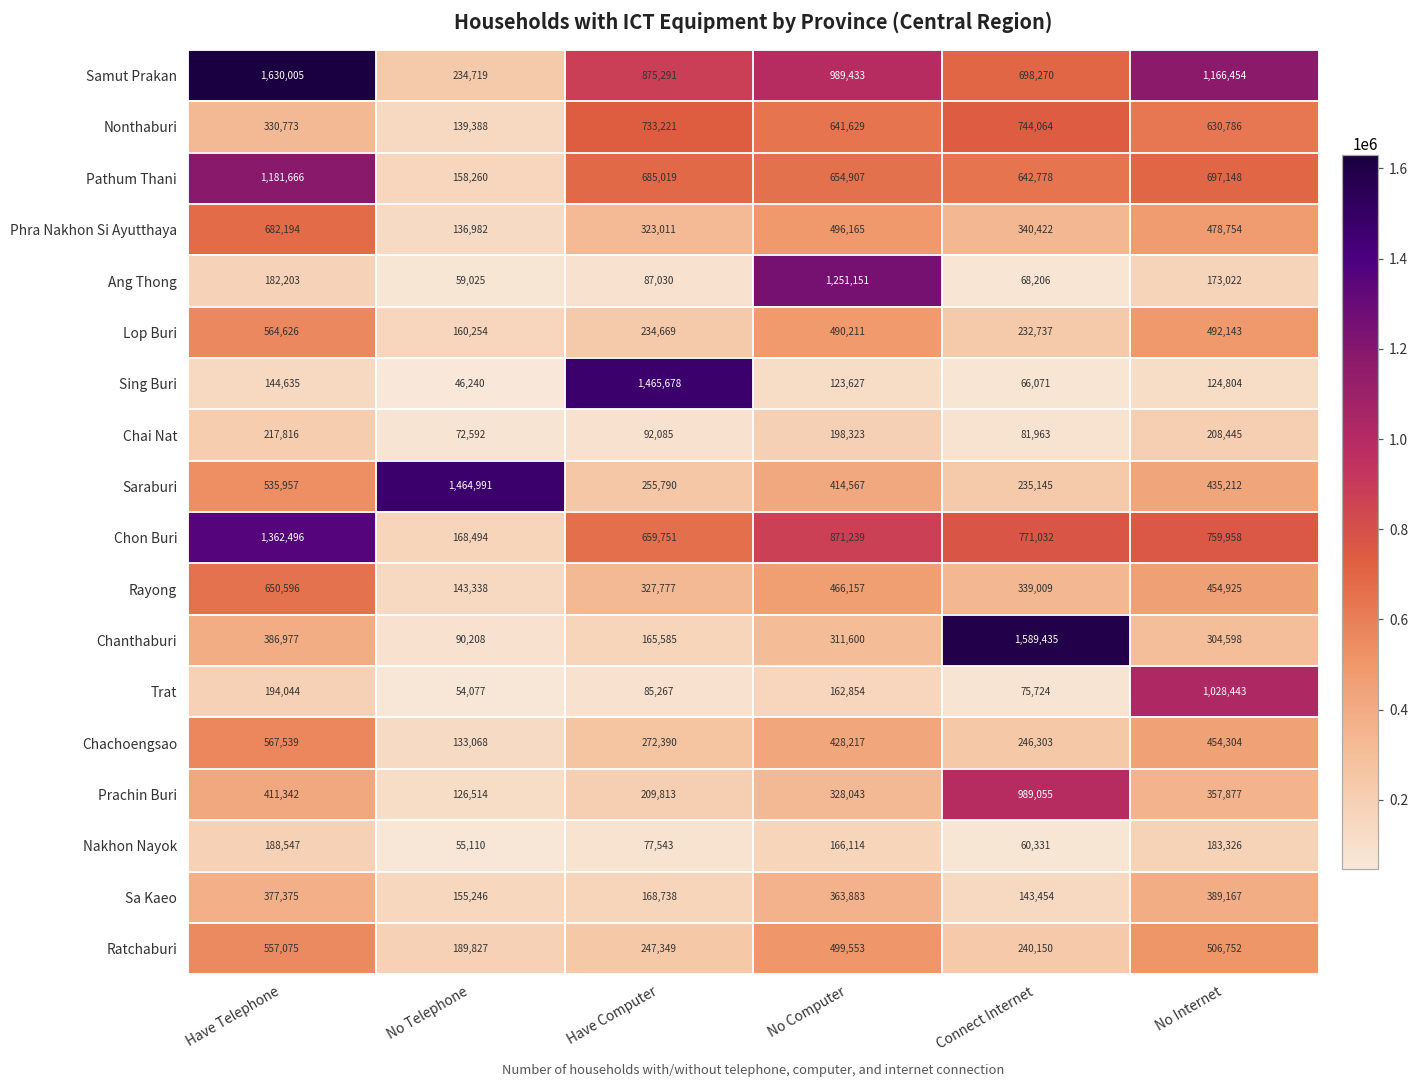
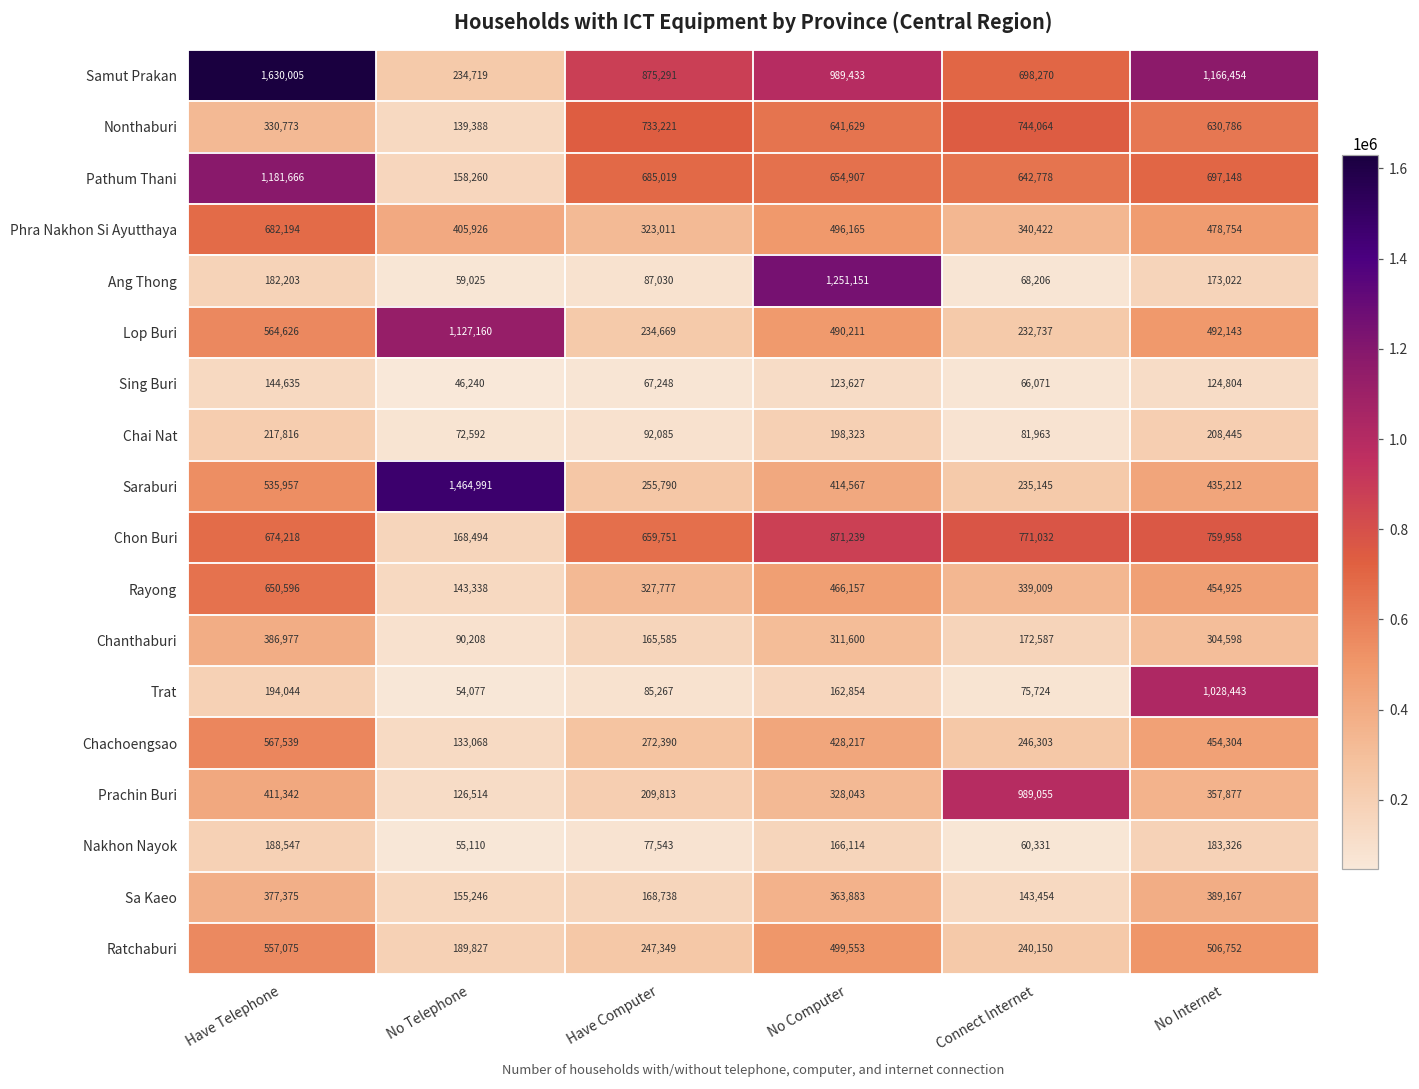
Phra Nakhon Si Ayutthaya, No Telephone: 136,982 -> 405,926
Lop Buri, No Telephone: 160,254 -> 1,127,160
Sing Buri, Have Computer: 1,465,678 -> 67,248
Chon Buri, Have Telephone: 1,362,496 -> 674,218
Chanthaburi, Connect Internet: 1,589,435 -> 172,587
